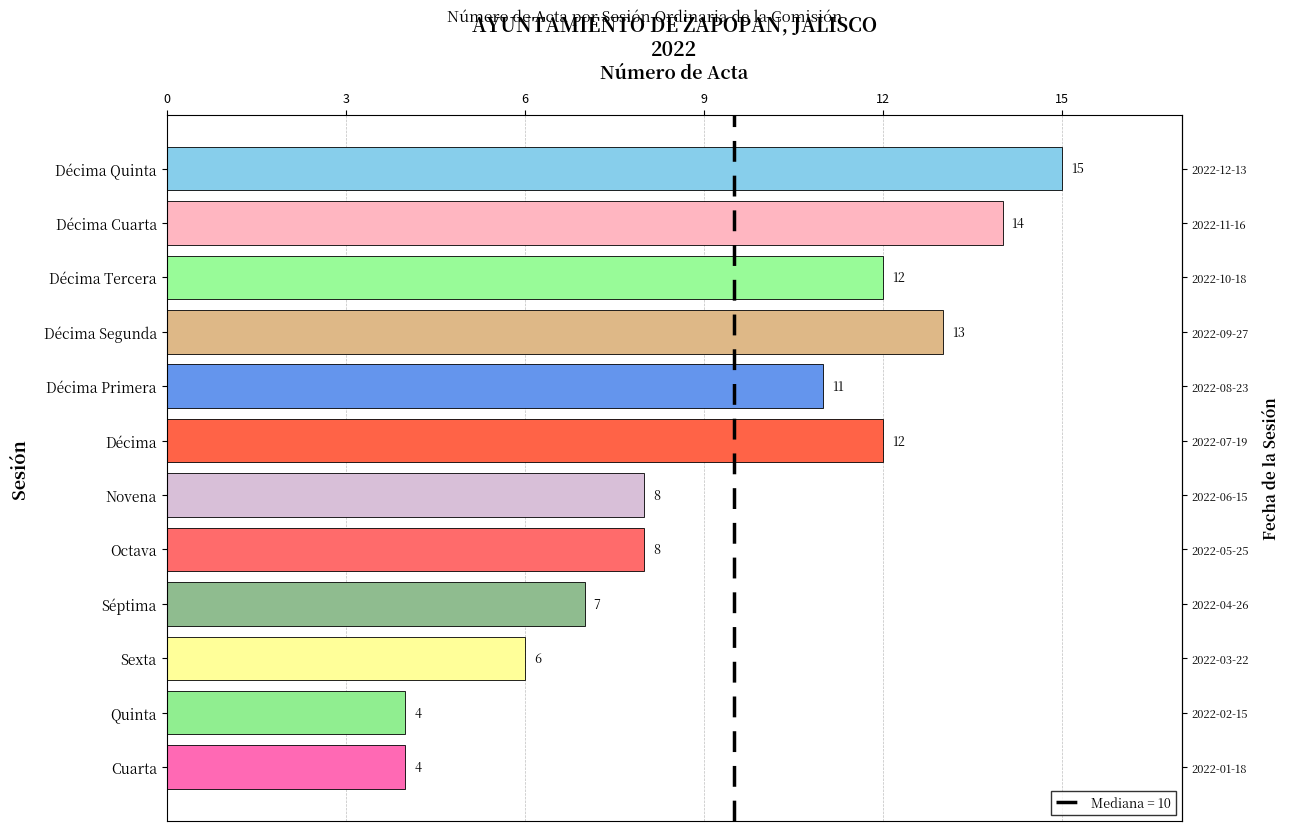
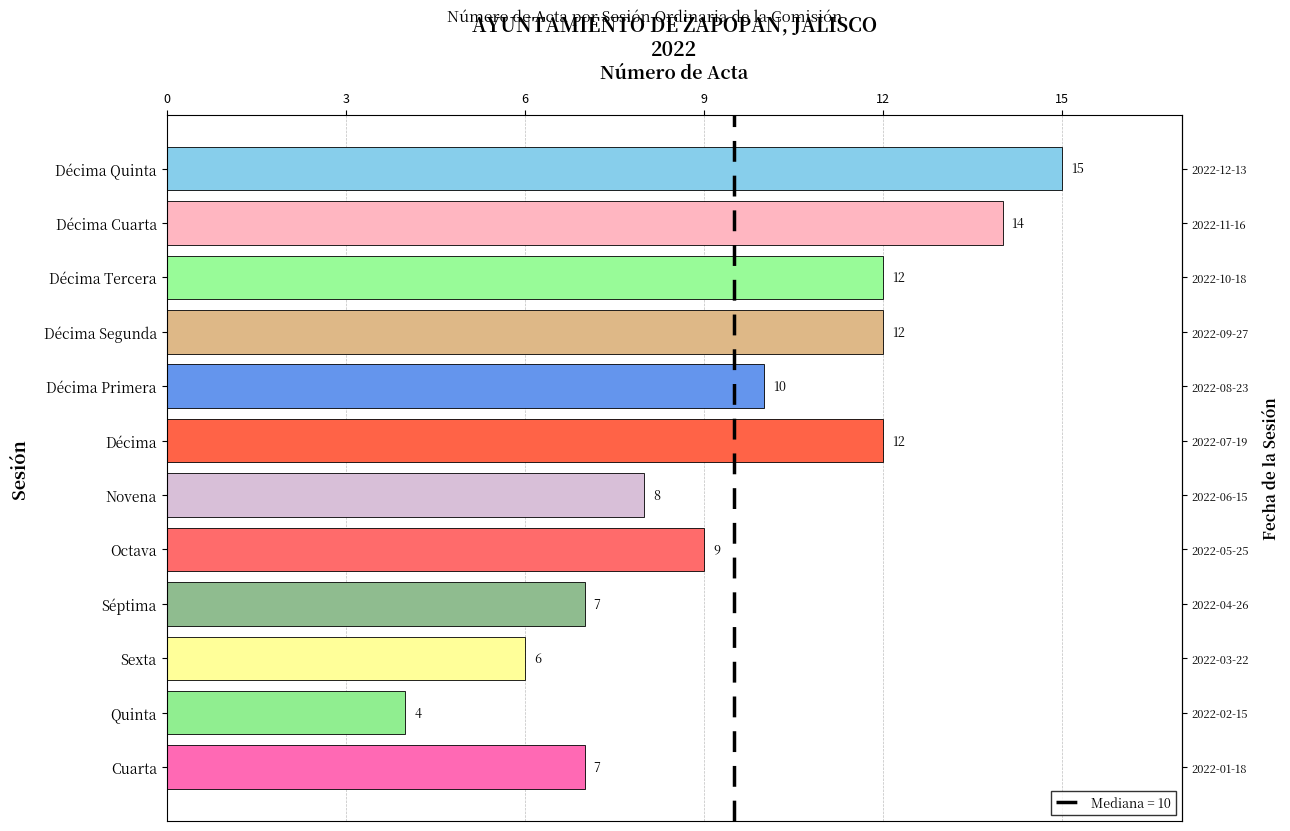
Décima Segunda: 13 -> 12
Décima Primera: 11 -> 10
Octava: 8 -> 9
Cuarta: 4 -> 7
